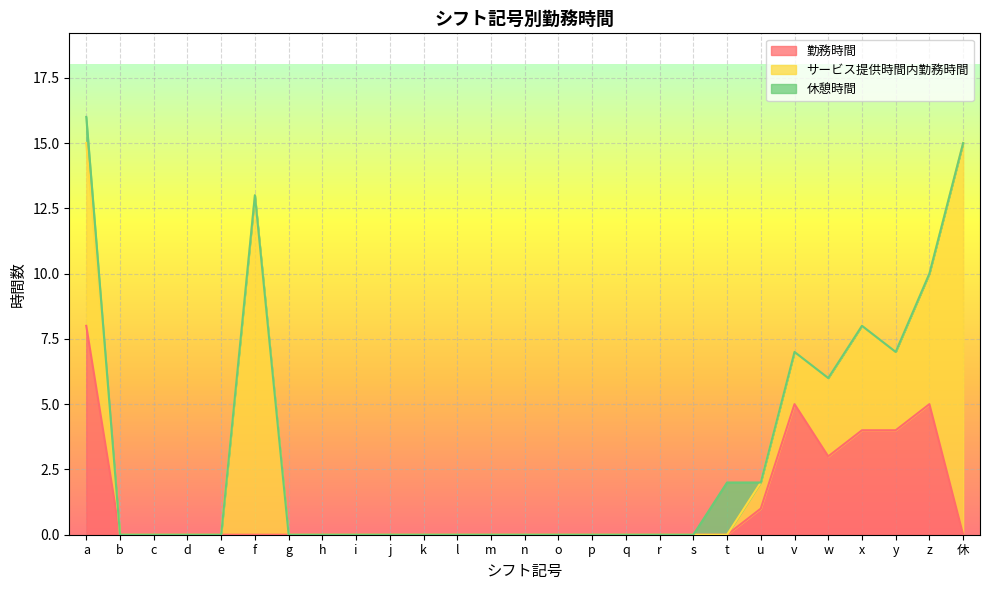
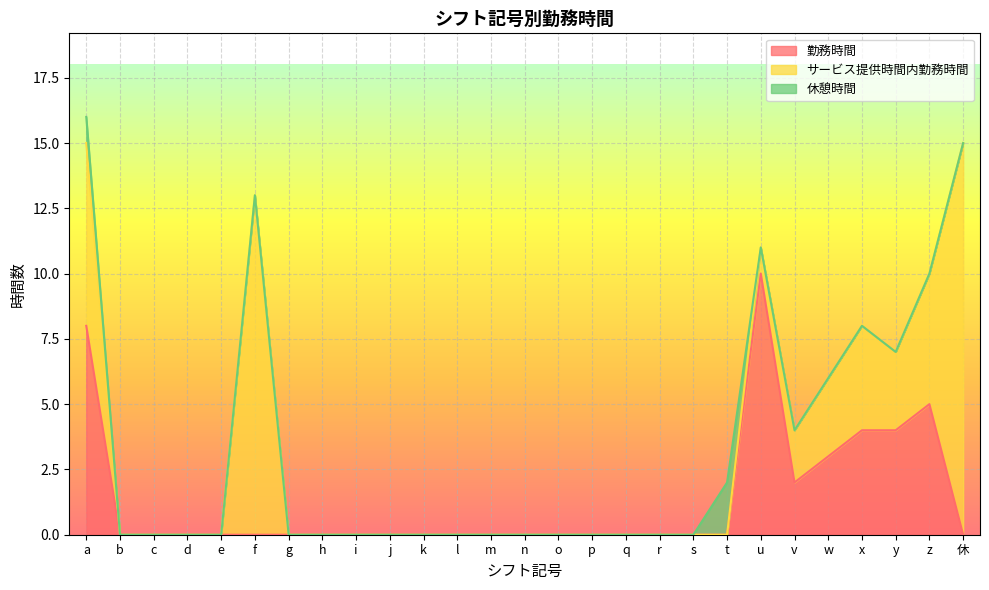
勤務時間, u: 1 -> 10
勤務時間, v: 5 -> 2
